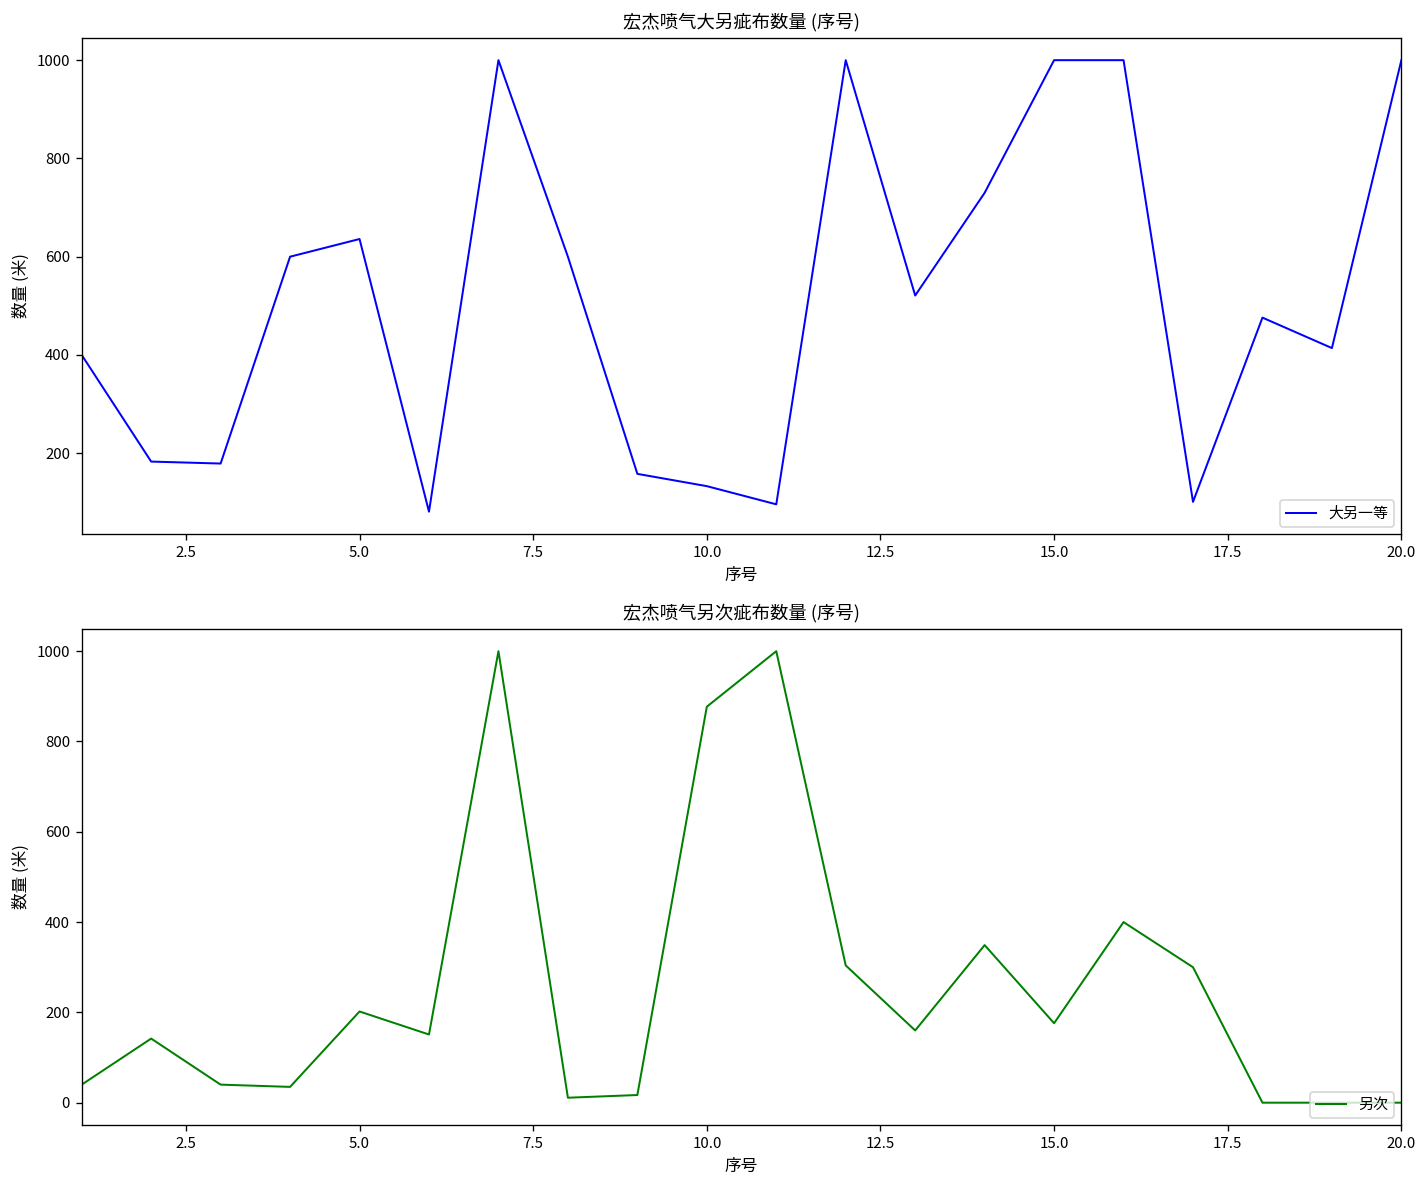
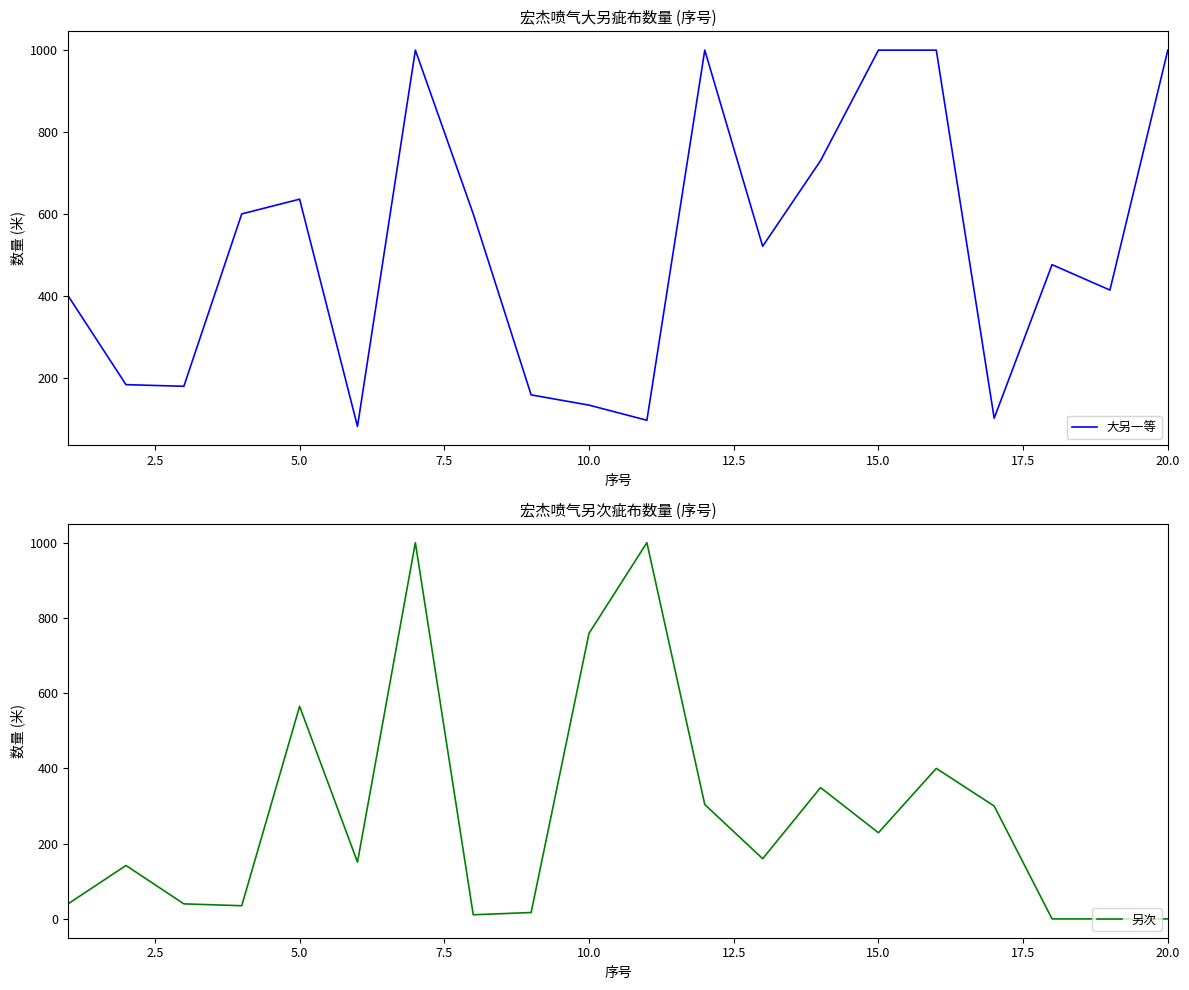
宏杰喷气另次疵布数量 (序号), 5.0: 200 -> 570
宏杰喷气另次疵布数量 (序号), 10.0: 880 -> 760
宏杰喷气另次疵布数量 (序号), 15.0: 180 -> 230
